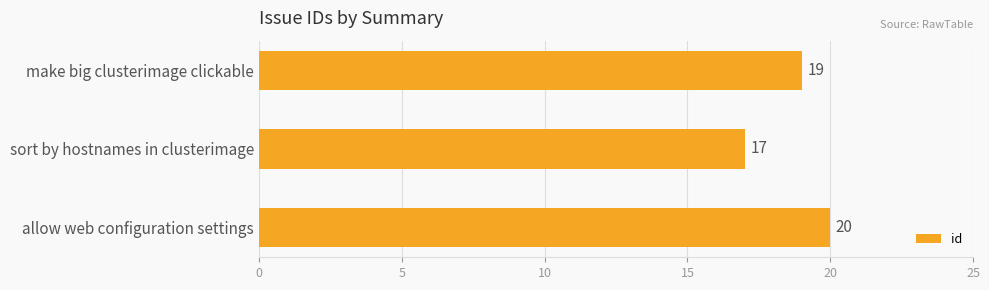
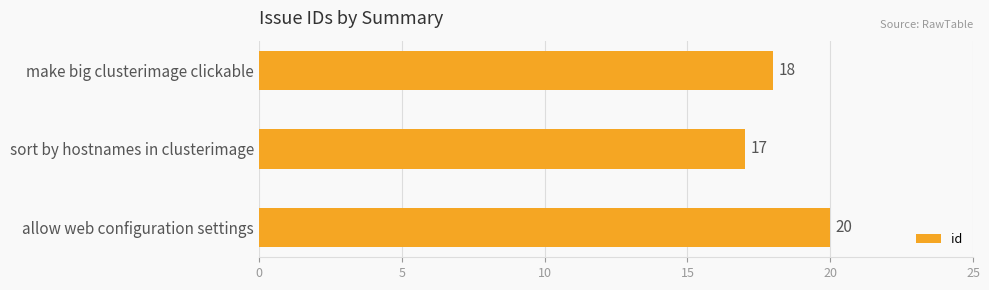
make big clusterimage clickable: 19 -> 18
